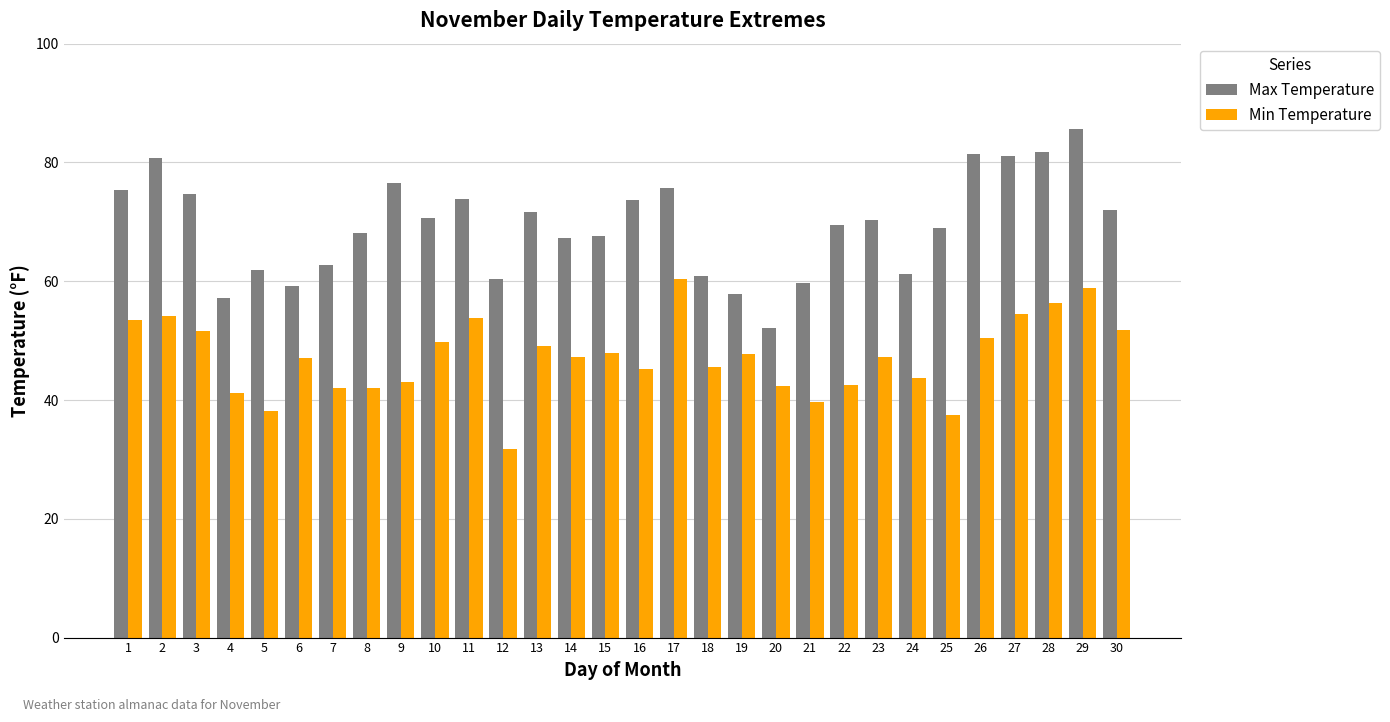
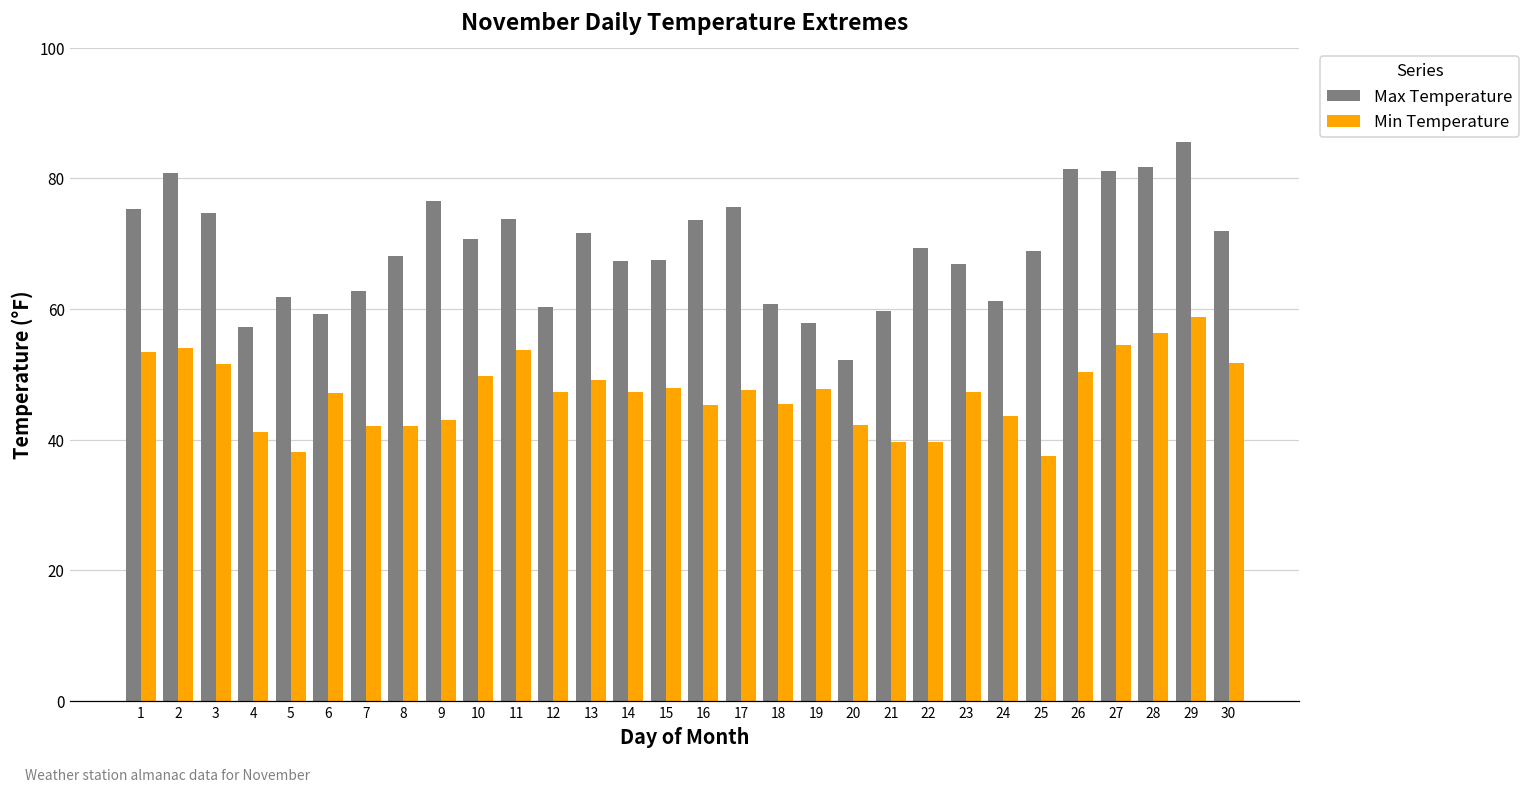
Min Temperature, 12: 32 -> 47
Min Temperature, 17: 60 -> 48
Min Temperature, 22: 43 -> 40
Max Temperature, 23: 70 -> 67
